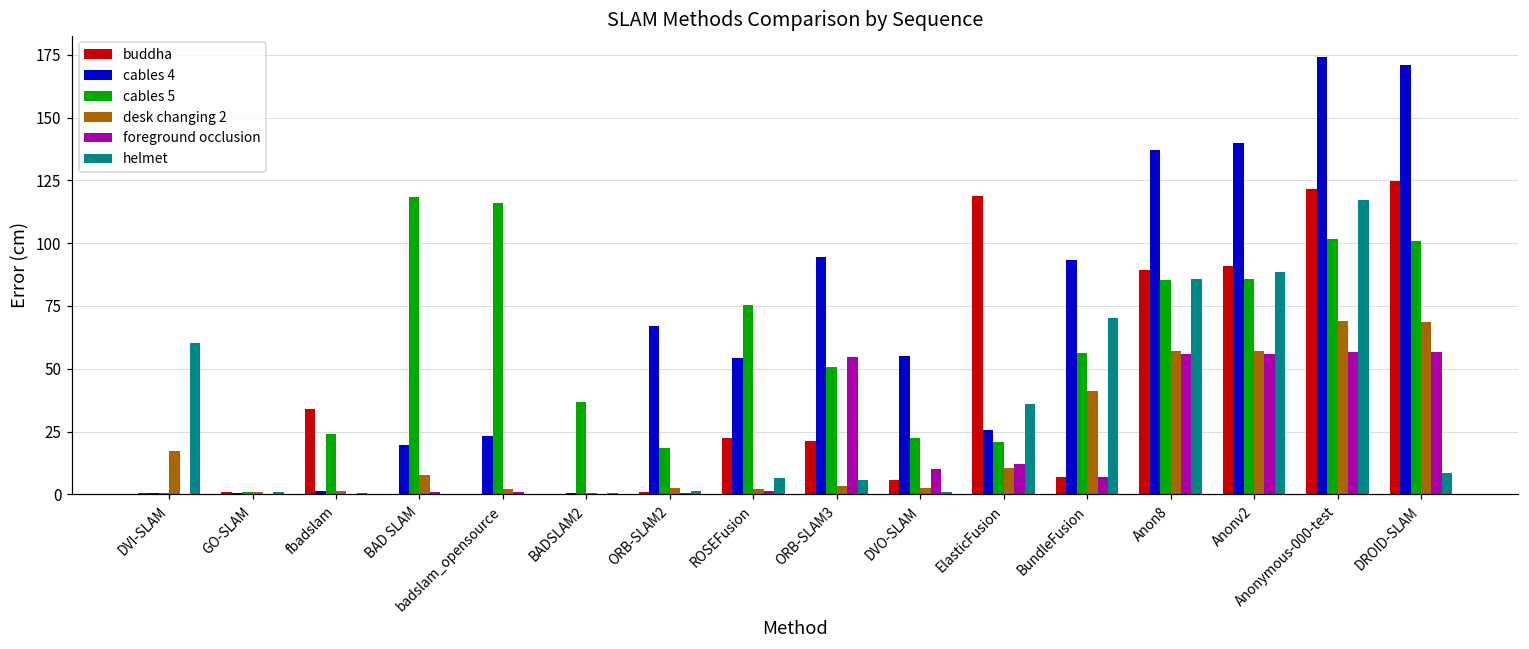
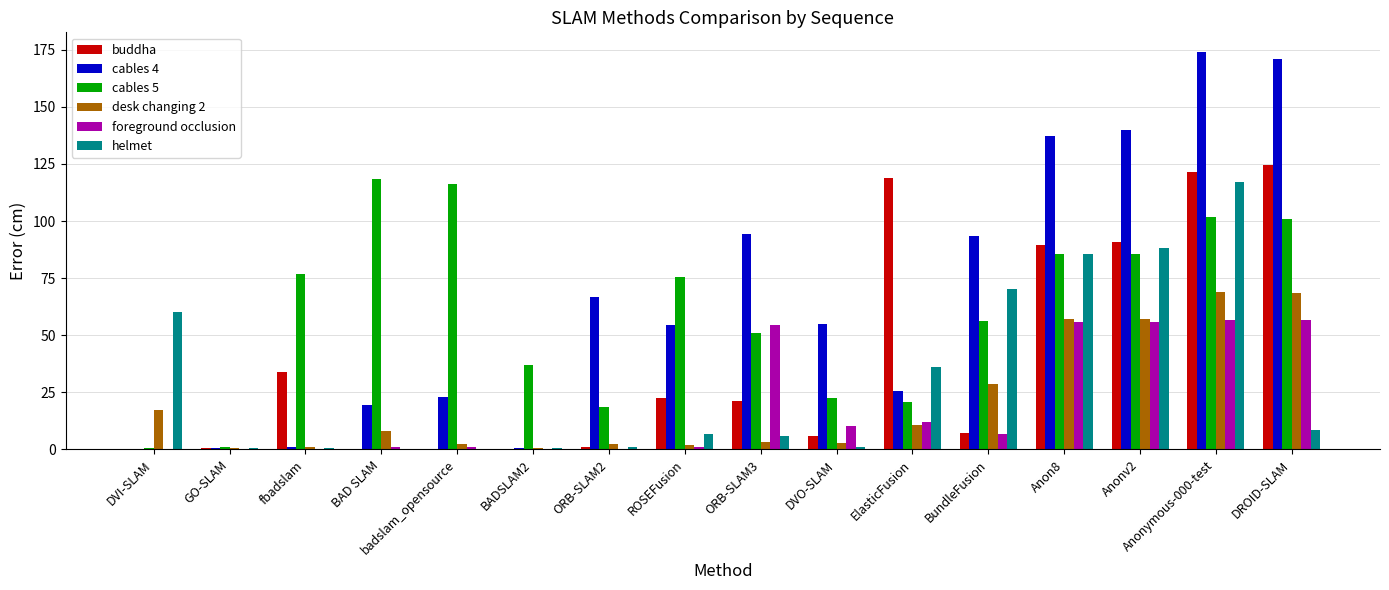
cables 5, fbadslam: 24 -> 77
desk changing 2, BundleFusion: 41 -> 29
